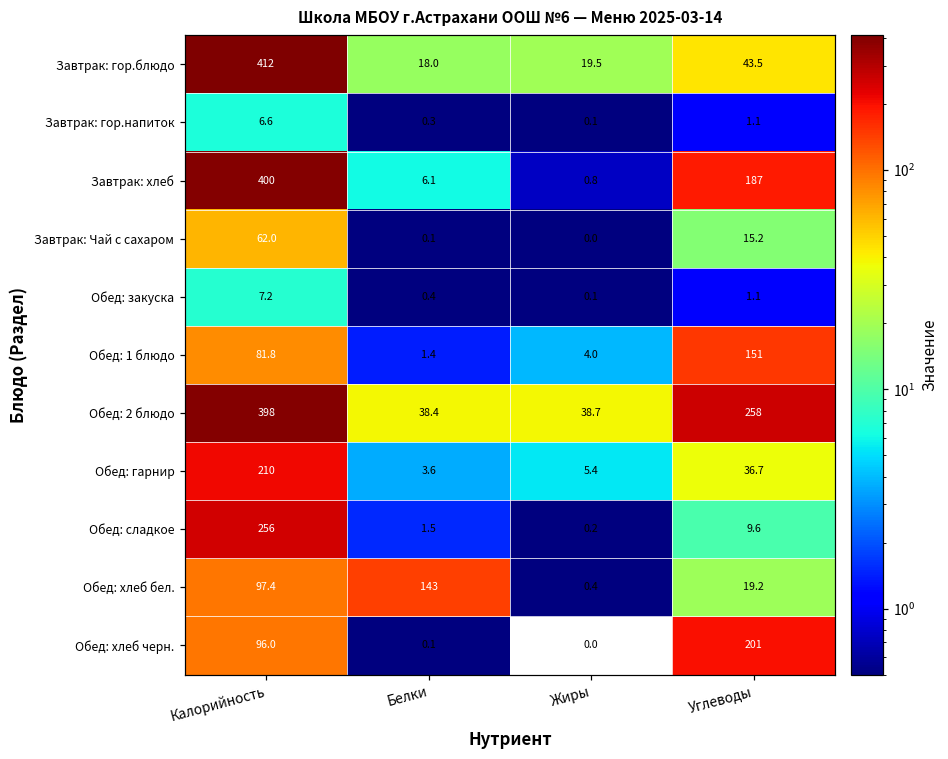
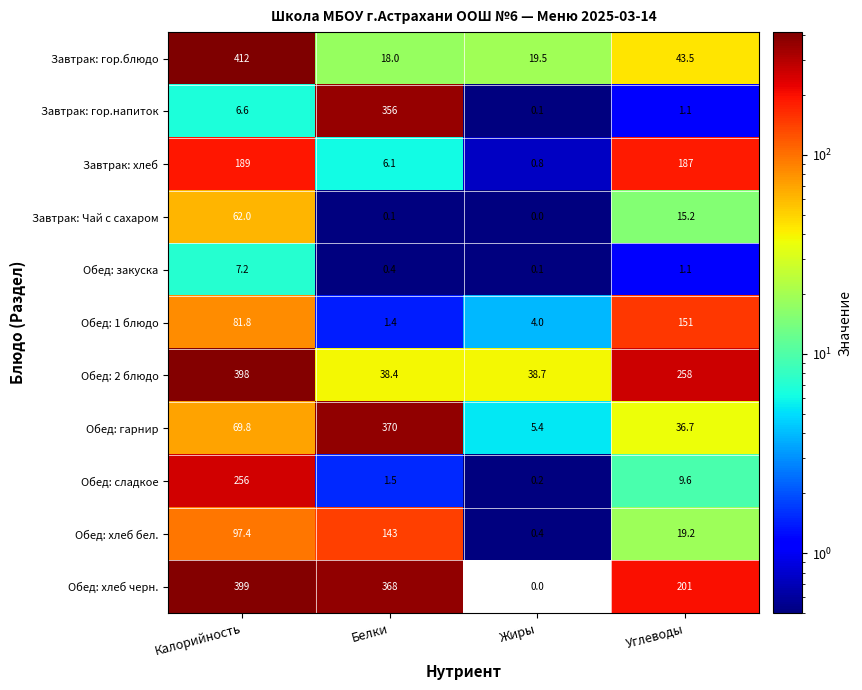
Завтрак: гор.напиток, Белки: 0.3 -> 356
Завтрак: хлеб, Калорийность: 400 -> 189
Обед: гарнир, Калорийность: 210 -> 69.8
Обед: гарнир, Белки: 3.6 -> 370
Обед: хлеб черн., Калорийность: 96.0 -> 399
Обед: хлеб черн., Белки: 0.1 -> 368
